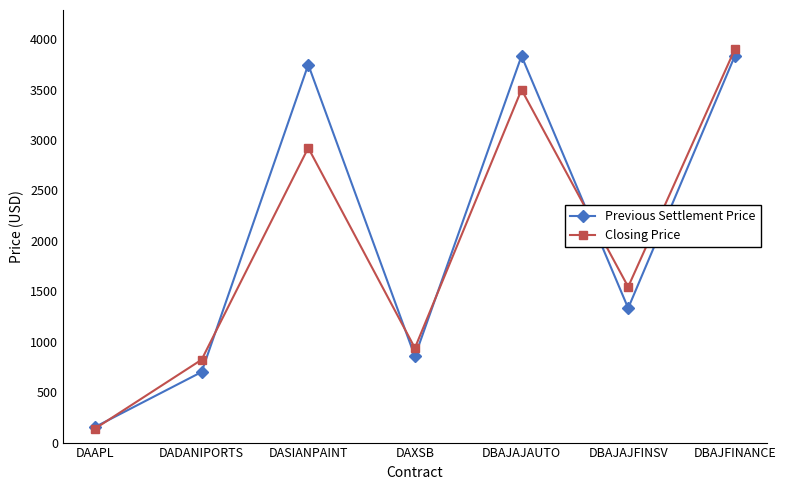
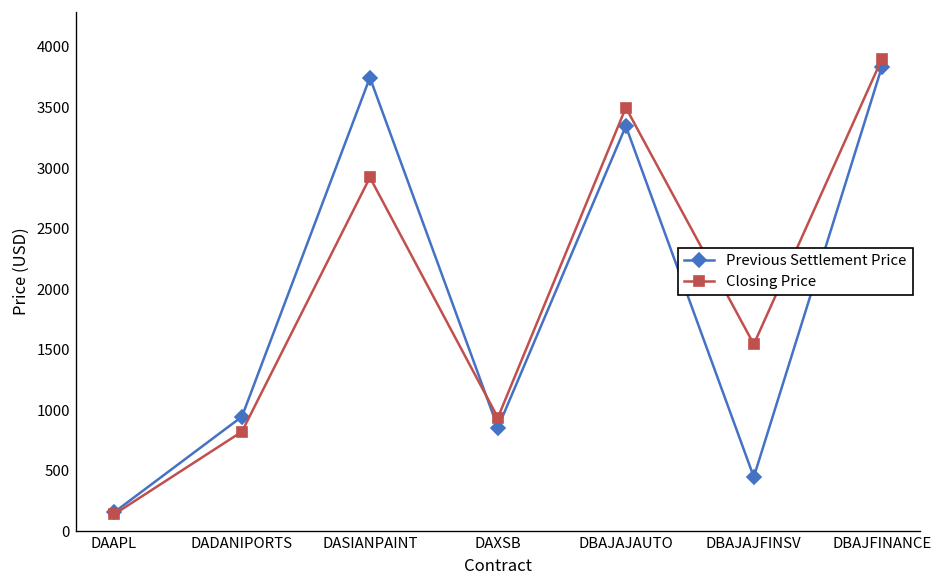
Previous Settlement Price, DADANIPORTS: 700 -> 950
Previous Settlement Price, DBAJAJAUTO: 3830 -> 3350
Previous Settlement Price, DBAJAJFINSV: 1330 -> 450
